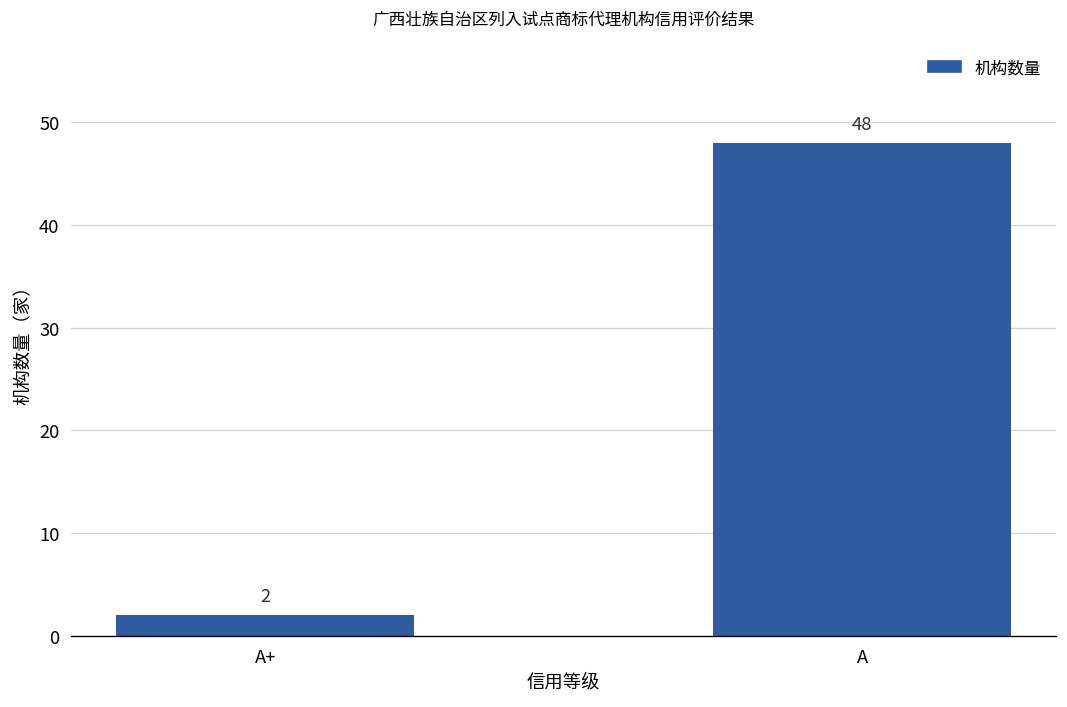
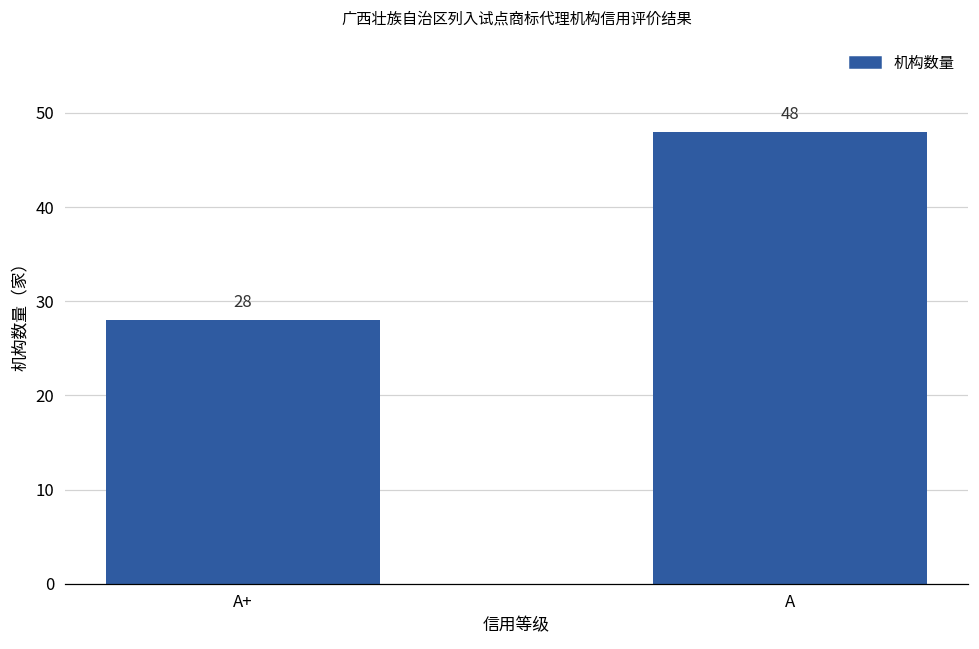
A+: 2 -> 28
